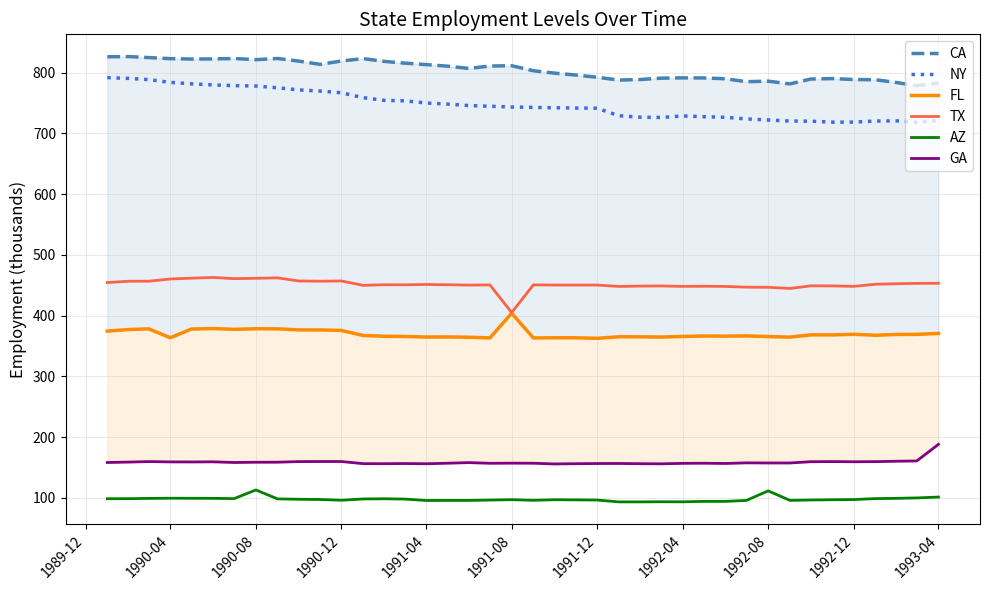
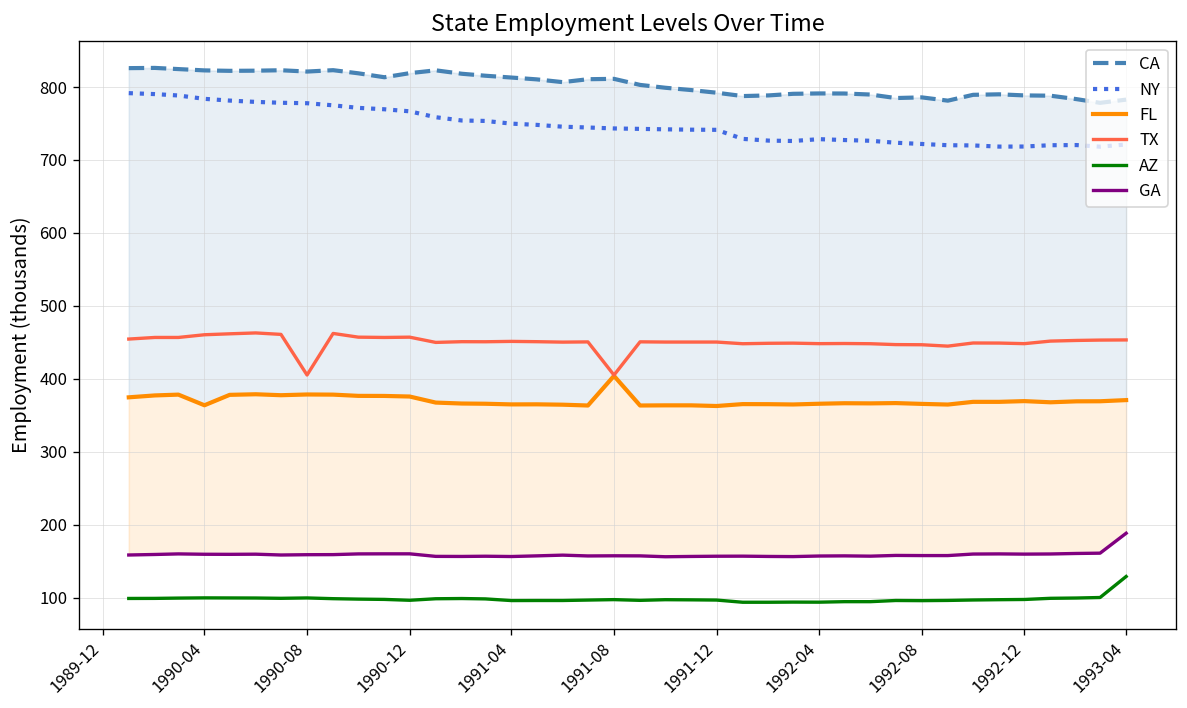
TX, 1990-08: 460 -> 410
AZ, 1990-08: 110 -> 100
AZ, 1992-08: 110 -> 100
AZ, 1993-04: 100 -> 130
